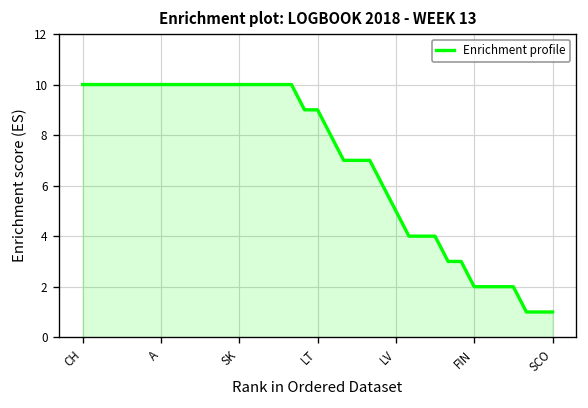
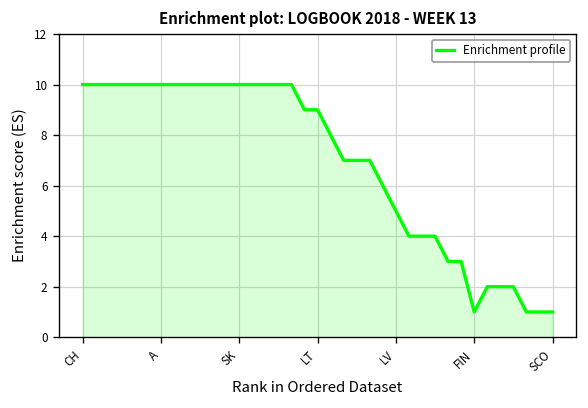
FIN: 2 -> 1
